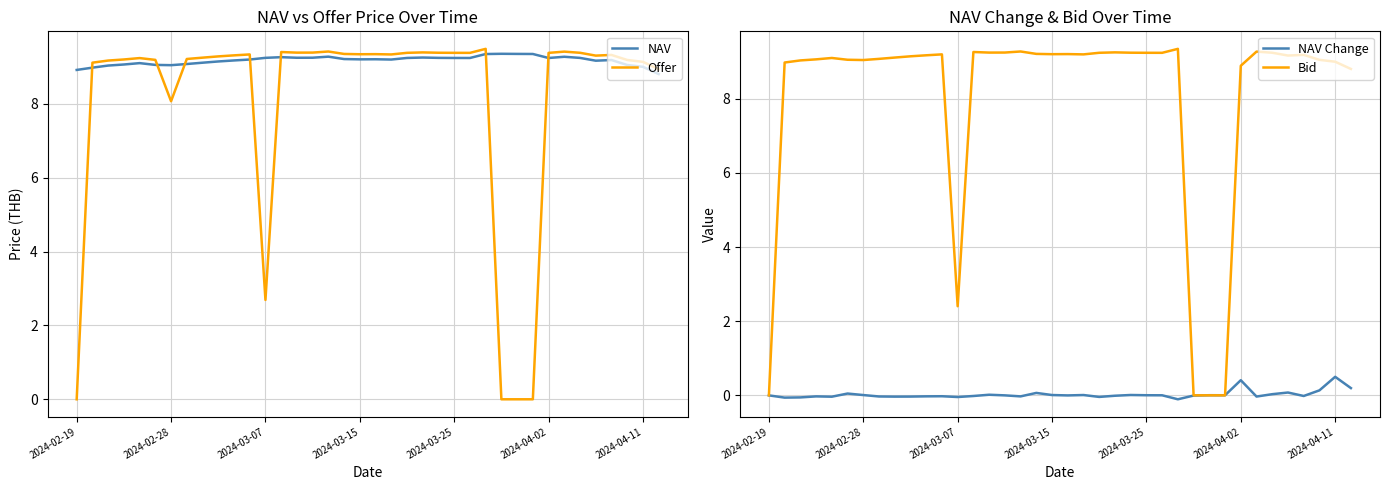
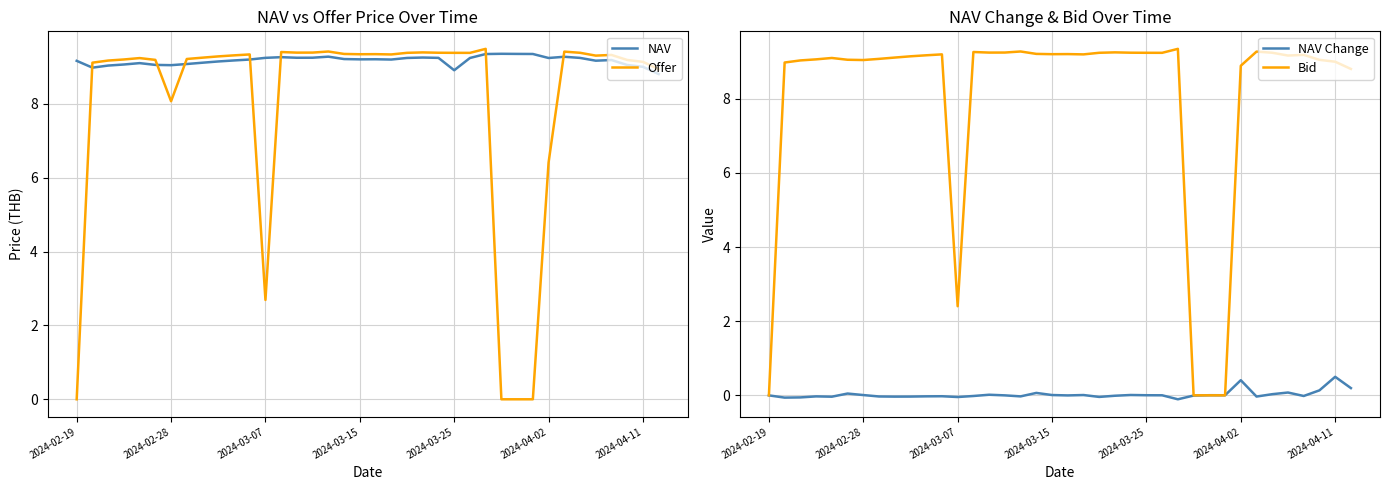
NAV vs Offer Price Over Time, NAV, 2024-02-19: 8.9 -> 9.2
NAV vs Offer Price Over Time, NAV, 2024-03-25: 9.2 -> 8.9
NAV vs Offer Price Over Time, Offer, 2024-04-02: 9.4 -> 6.4
